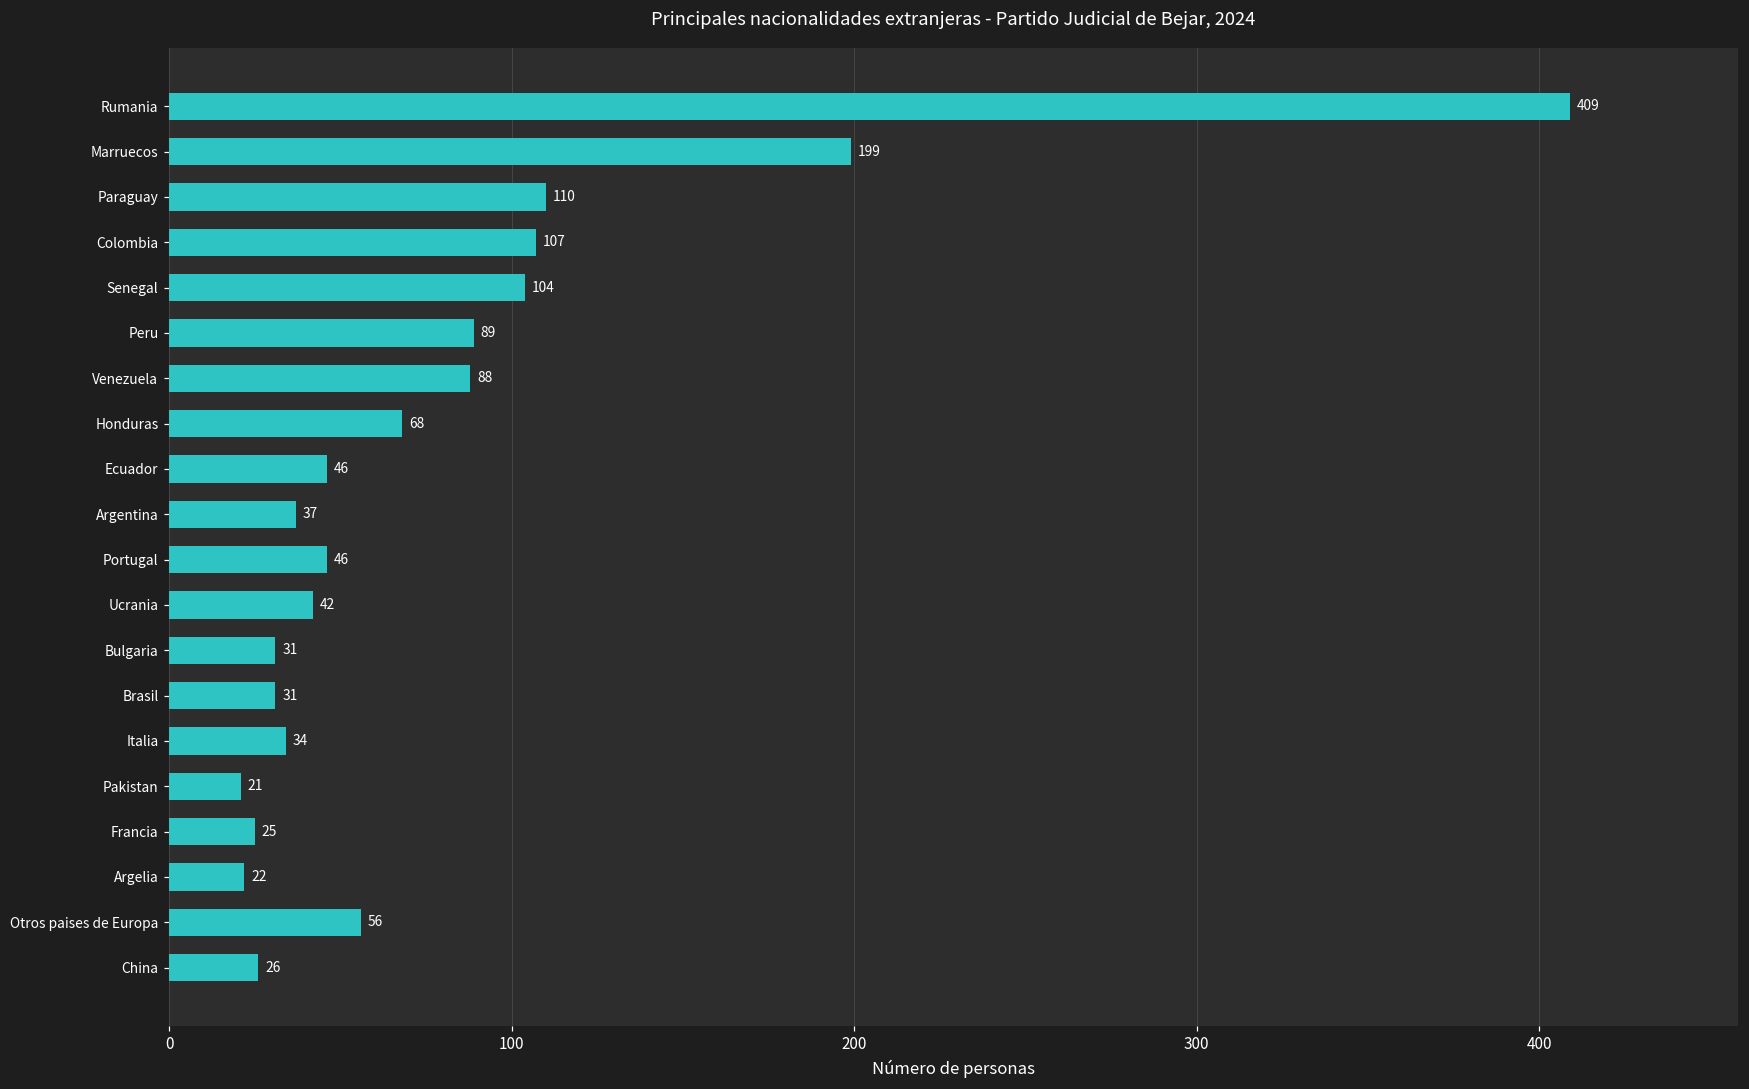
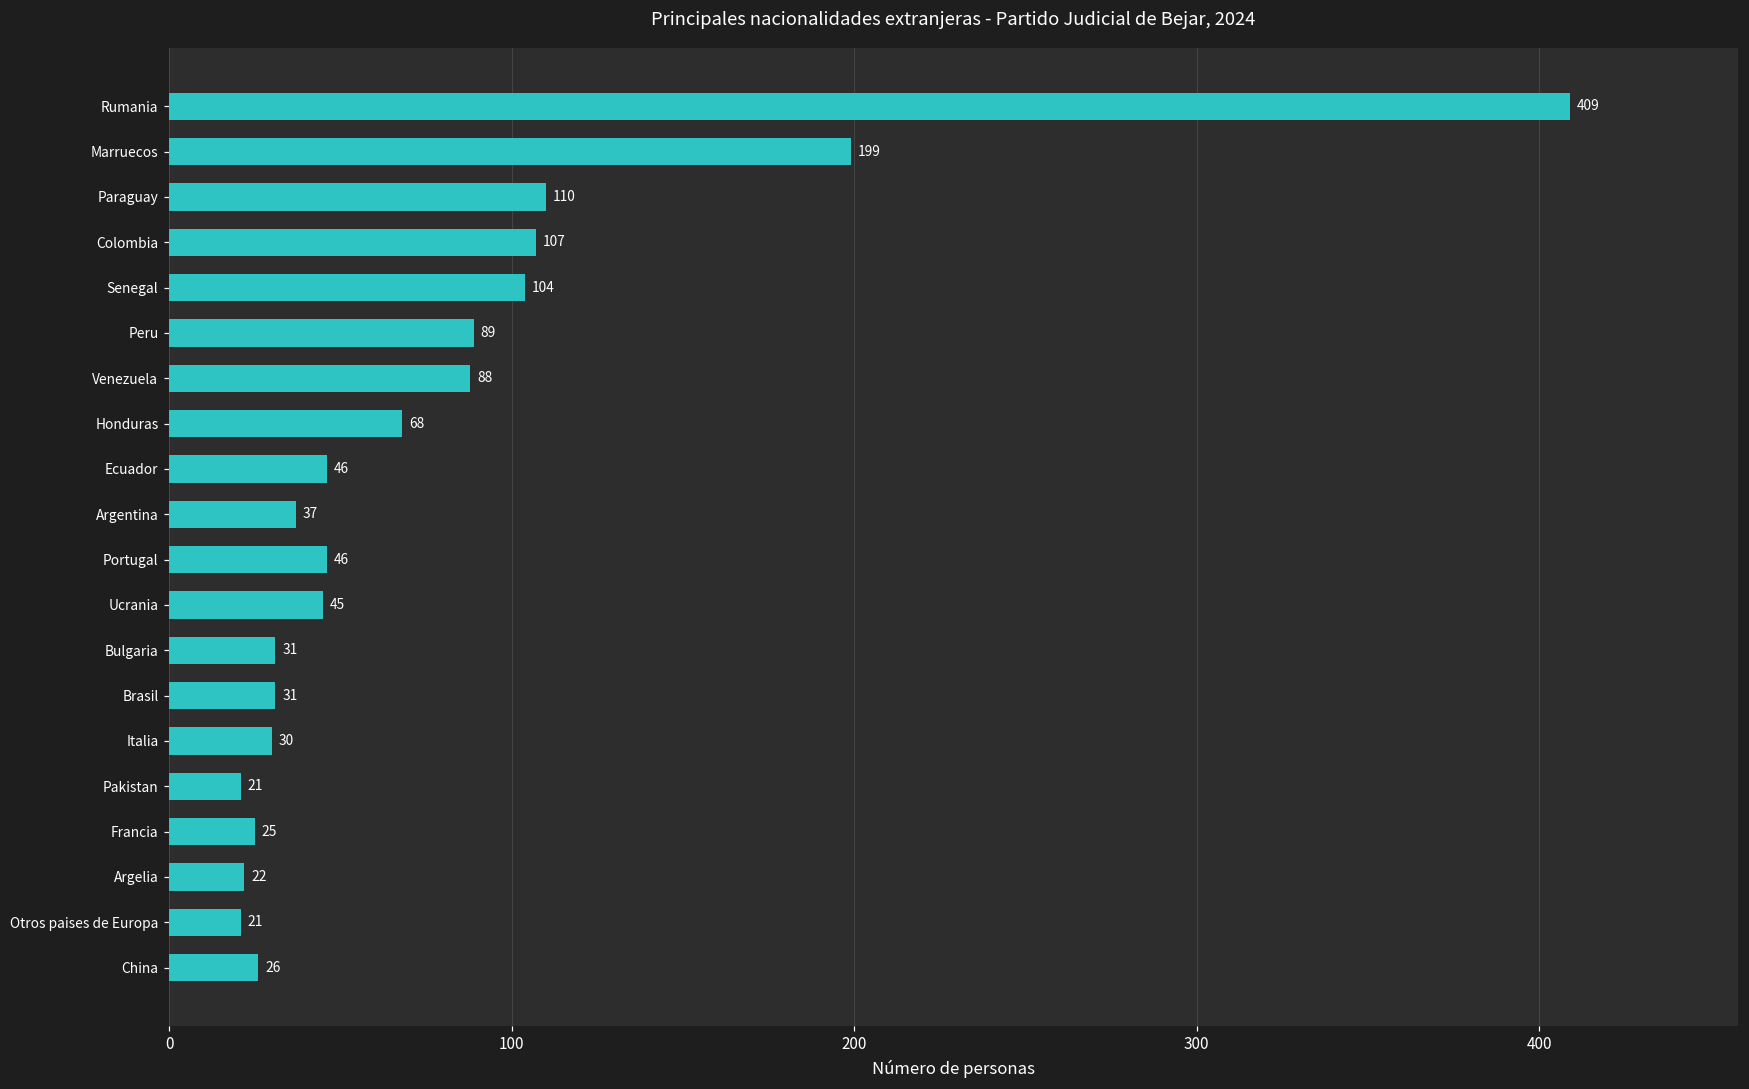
Ucrania: 42 -> 45
Italia: 34 -> 30
Otros paises de Europa: 56 -> 21
